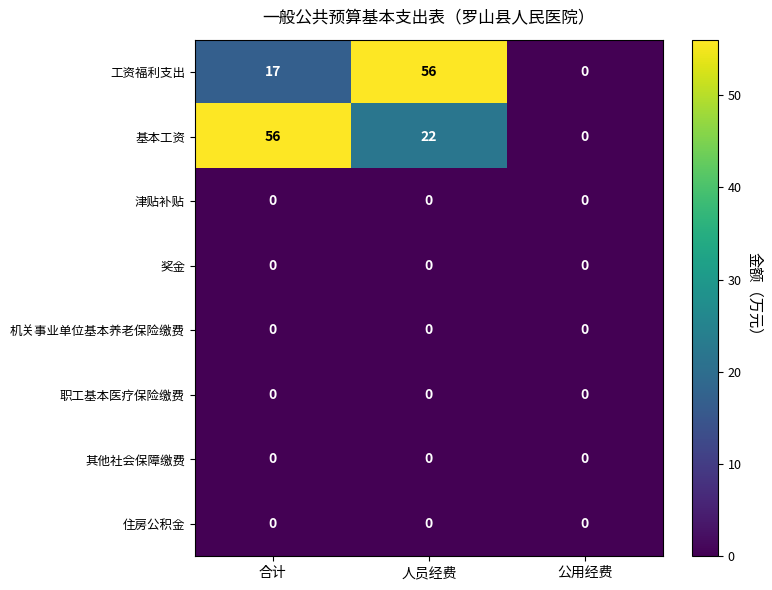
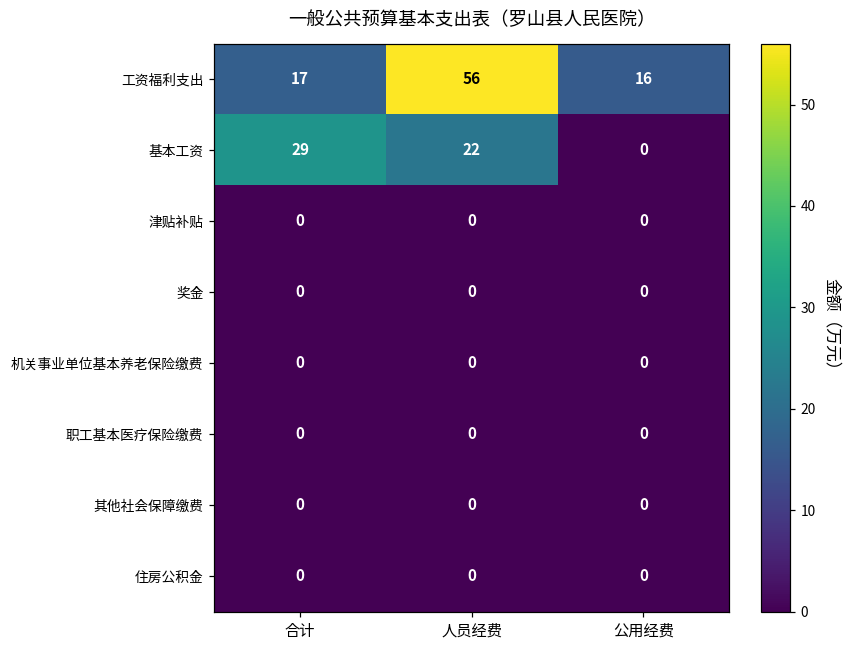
工资福利支出, 公用经费: 0 -> 16
基本工资, 合计: 56 -> 29
